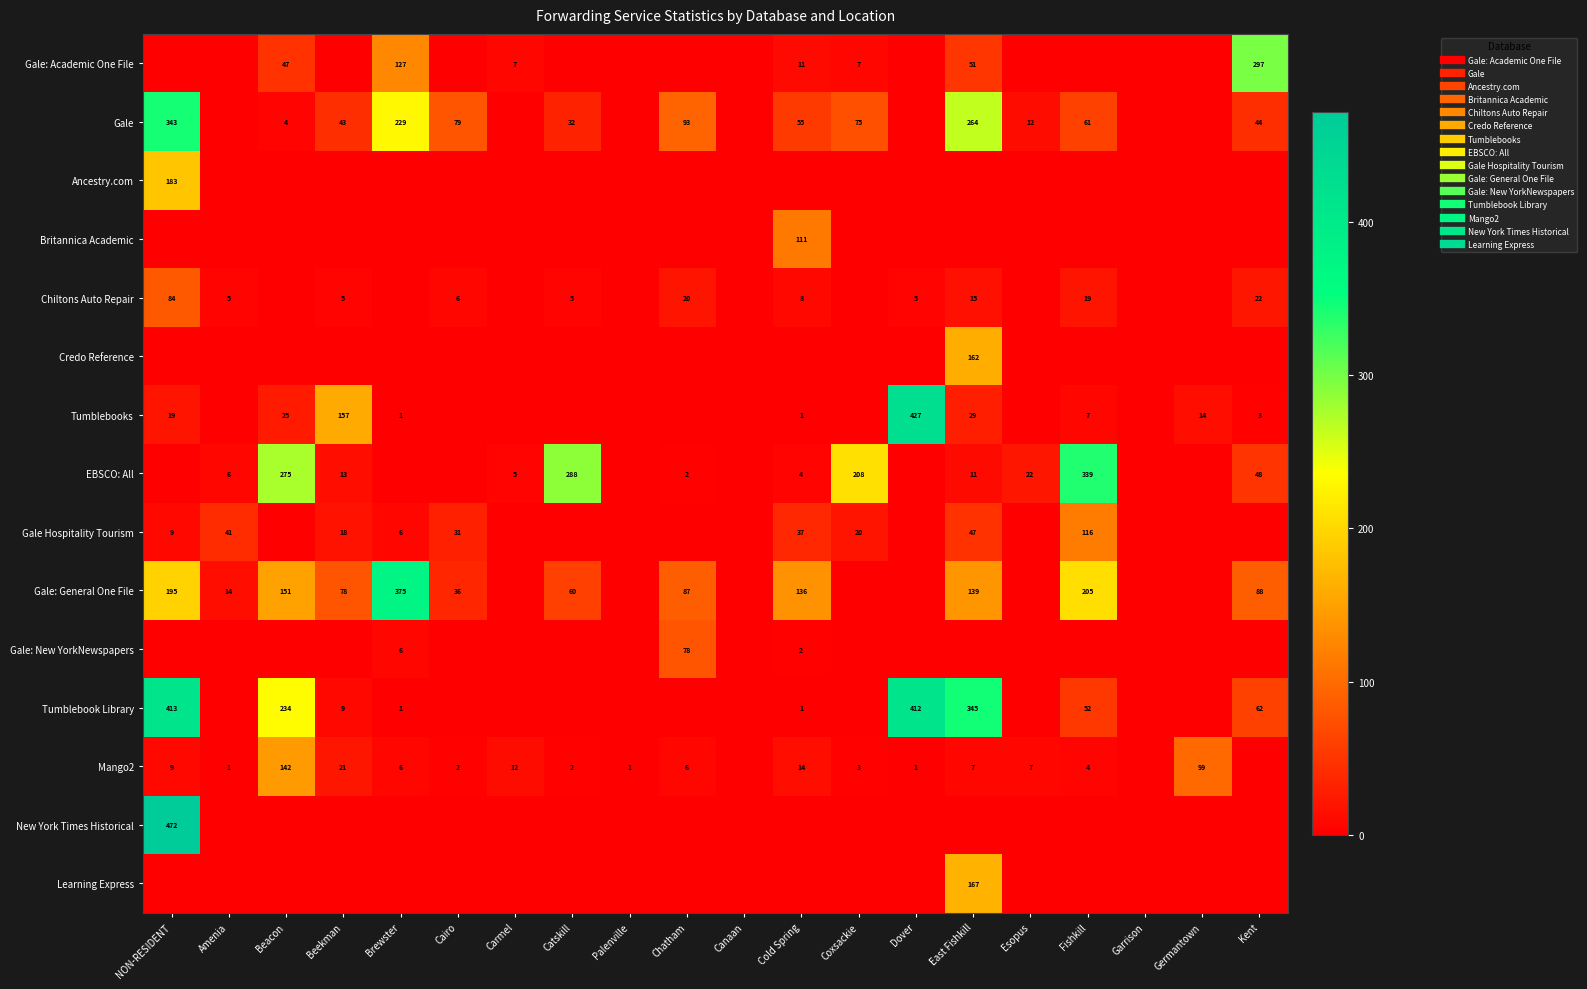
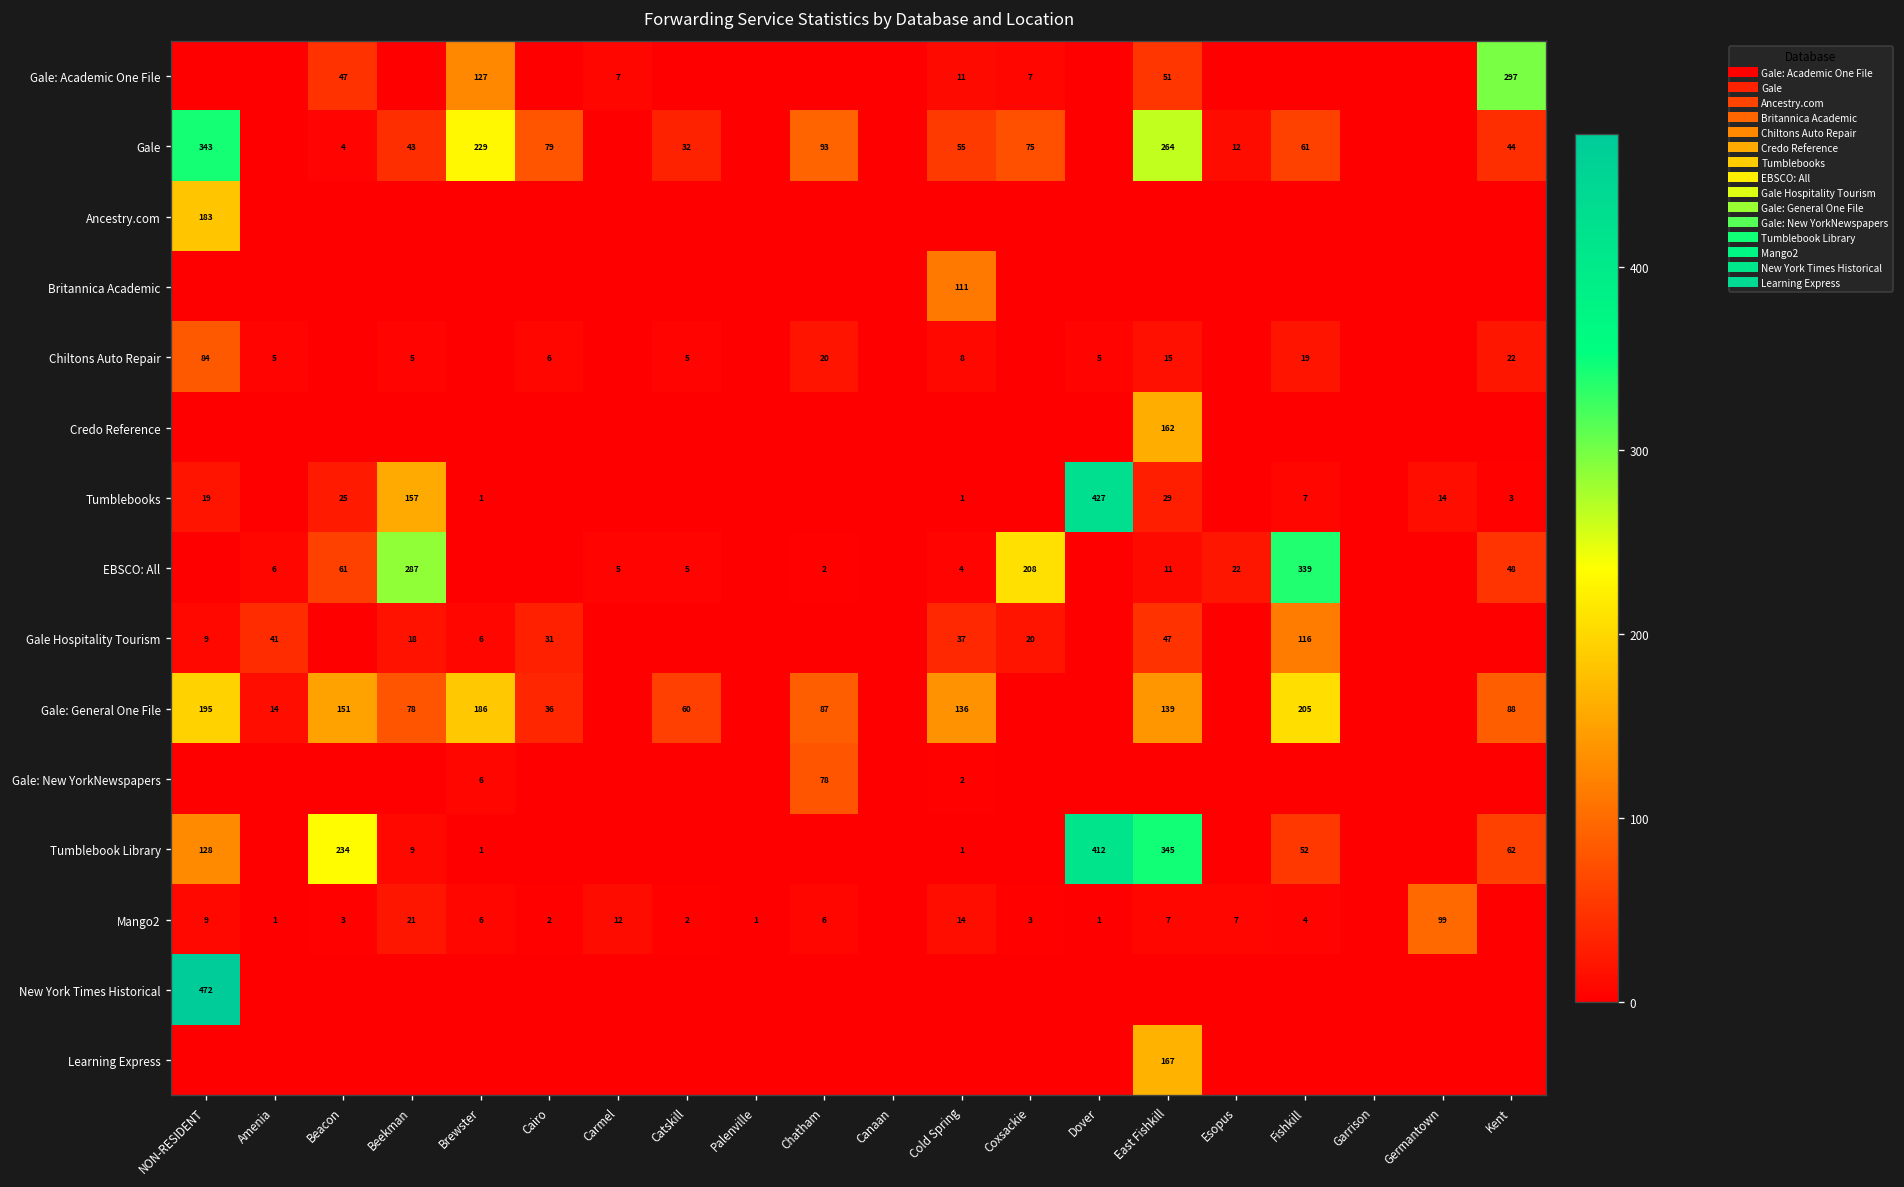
EBSCO: All, Beacon: 275 -> 61
EBSCO: All, Beekman: 13 -> 287
EBSCO: All, Catskill: 288 -> 5
Gale: General One File, Brewster: 375 -> 186
Tumblebook Library, NON-RESIDENT: 413 -> 128
Mango2, Beacon: 142 -> 3
